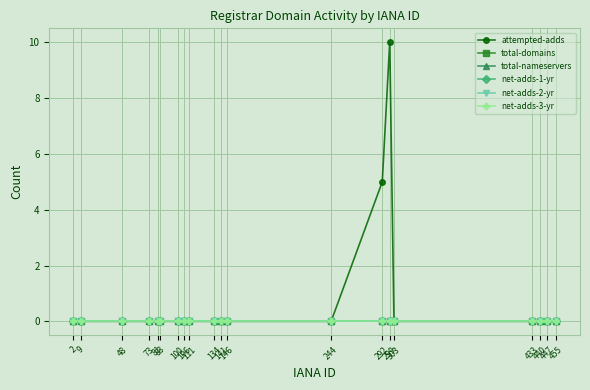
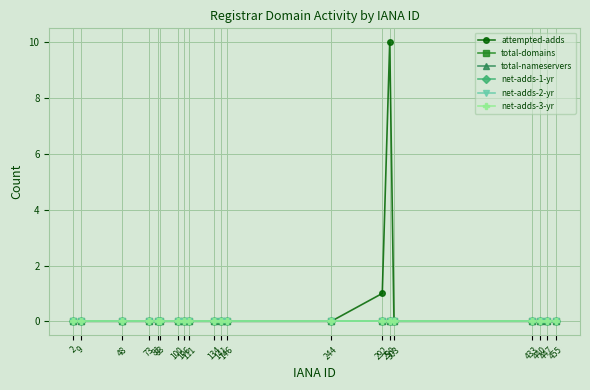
attempted-adds, 292: 5 -> 1
